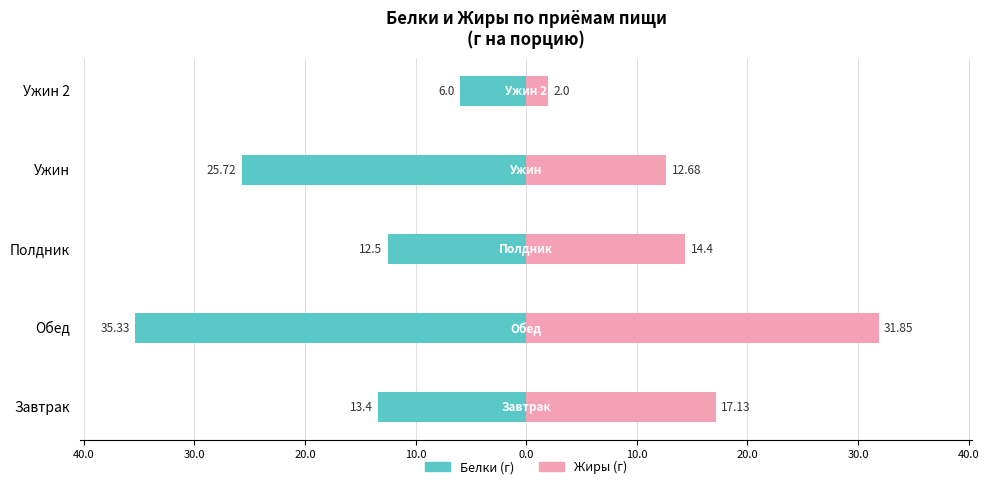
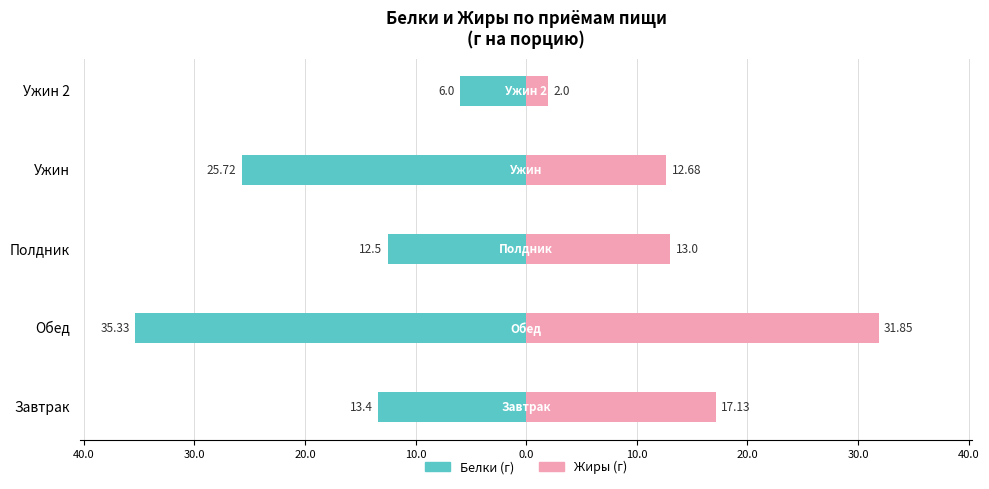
Жиры (г), Полдник: 14.4 -> 13.0
